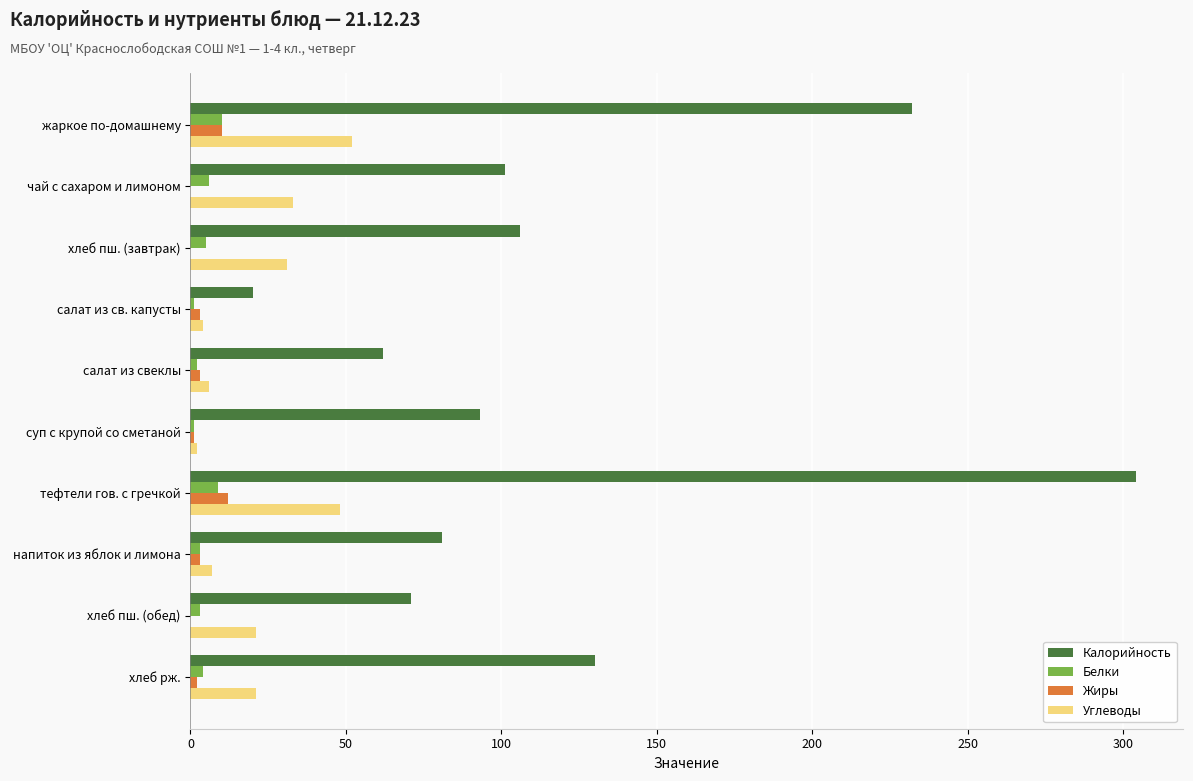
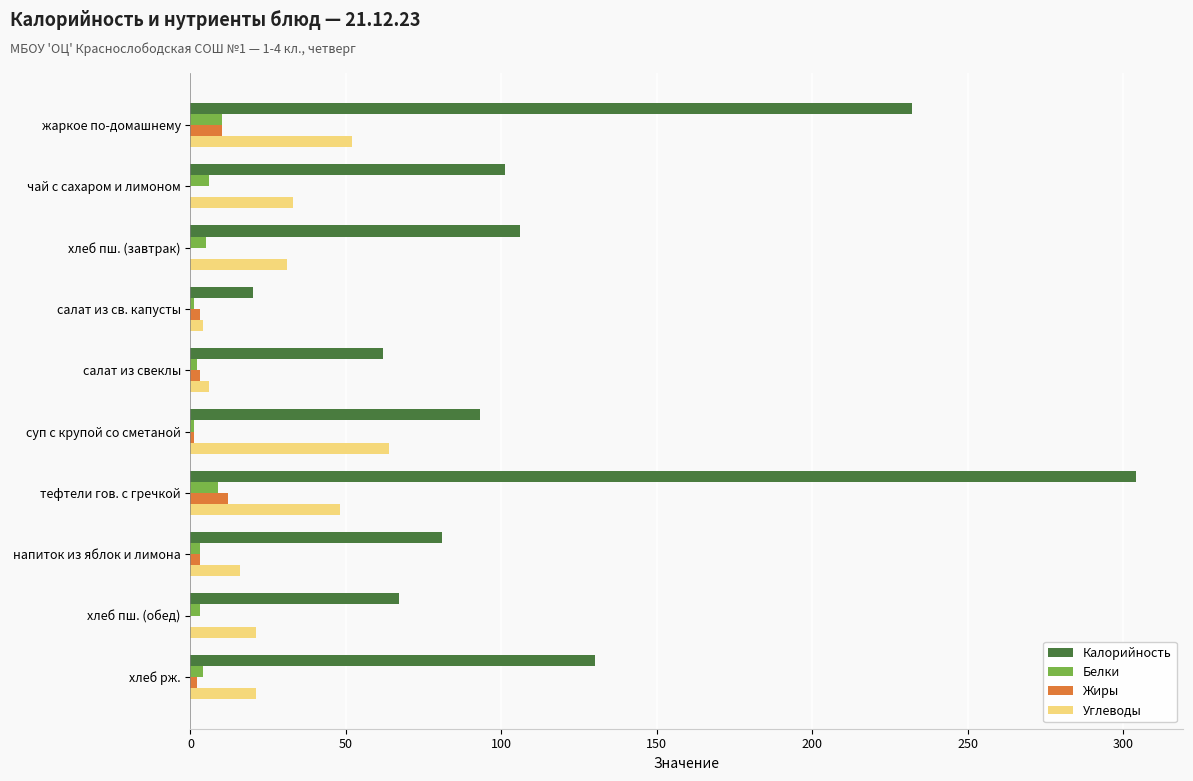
Углеводы, суп с крупой со сметаной: 2 -> 64
Углеводы, напиток из яблок и лимона: 7 -> 16
Калорийность, хлеб пш. (обед): 71 -> 67
